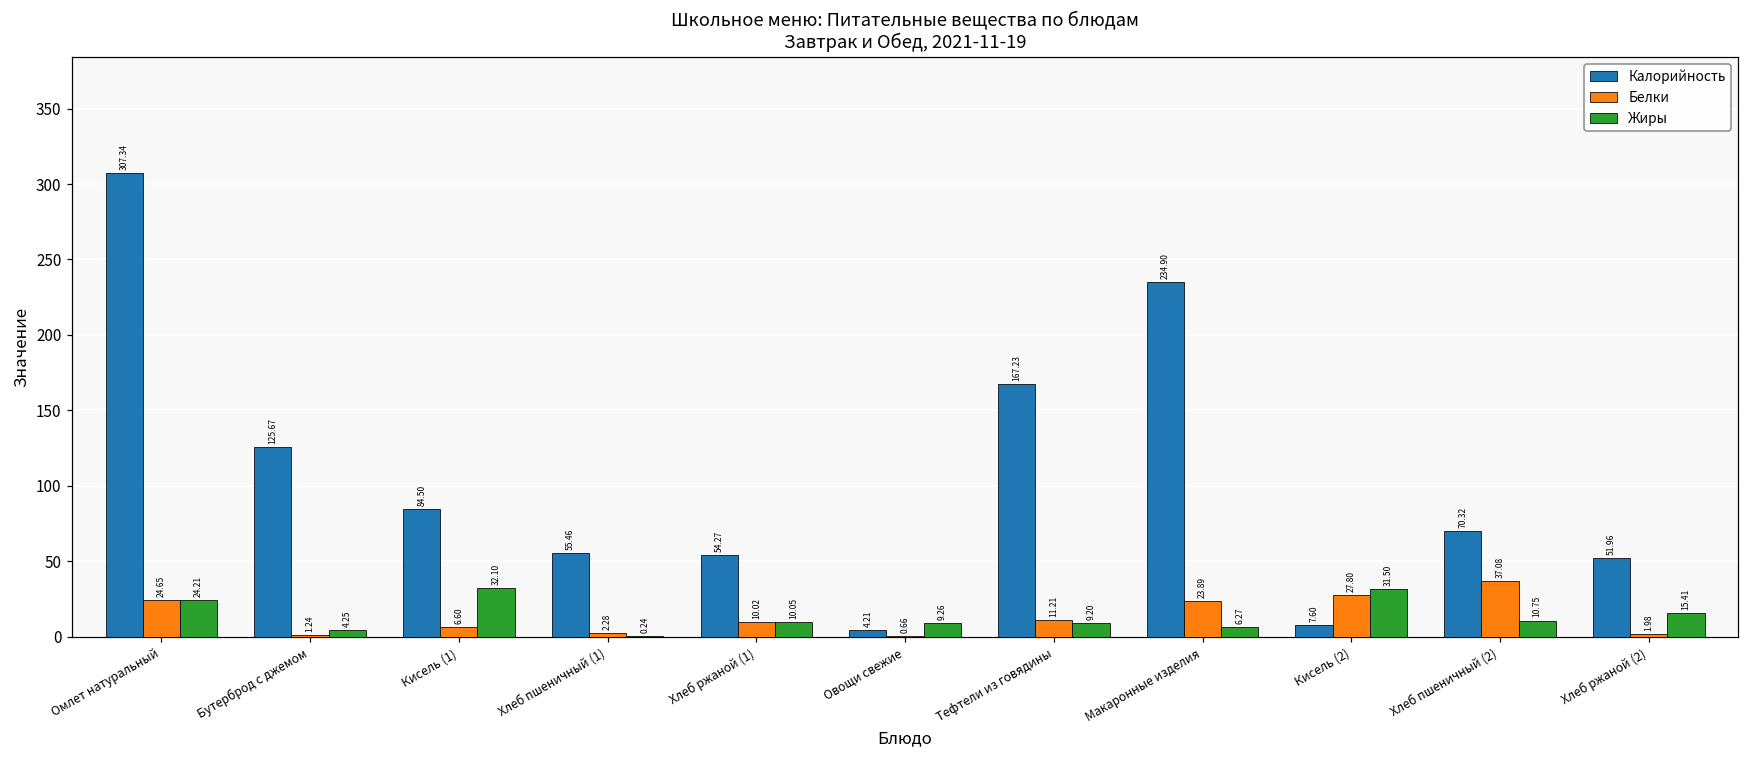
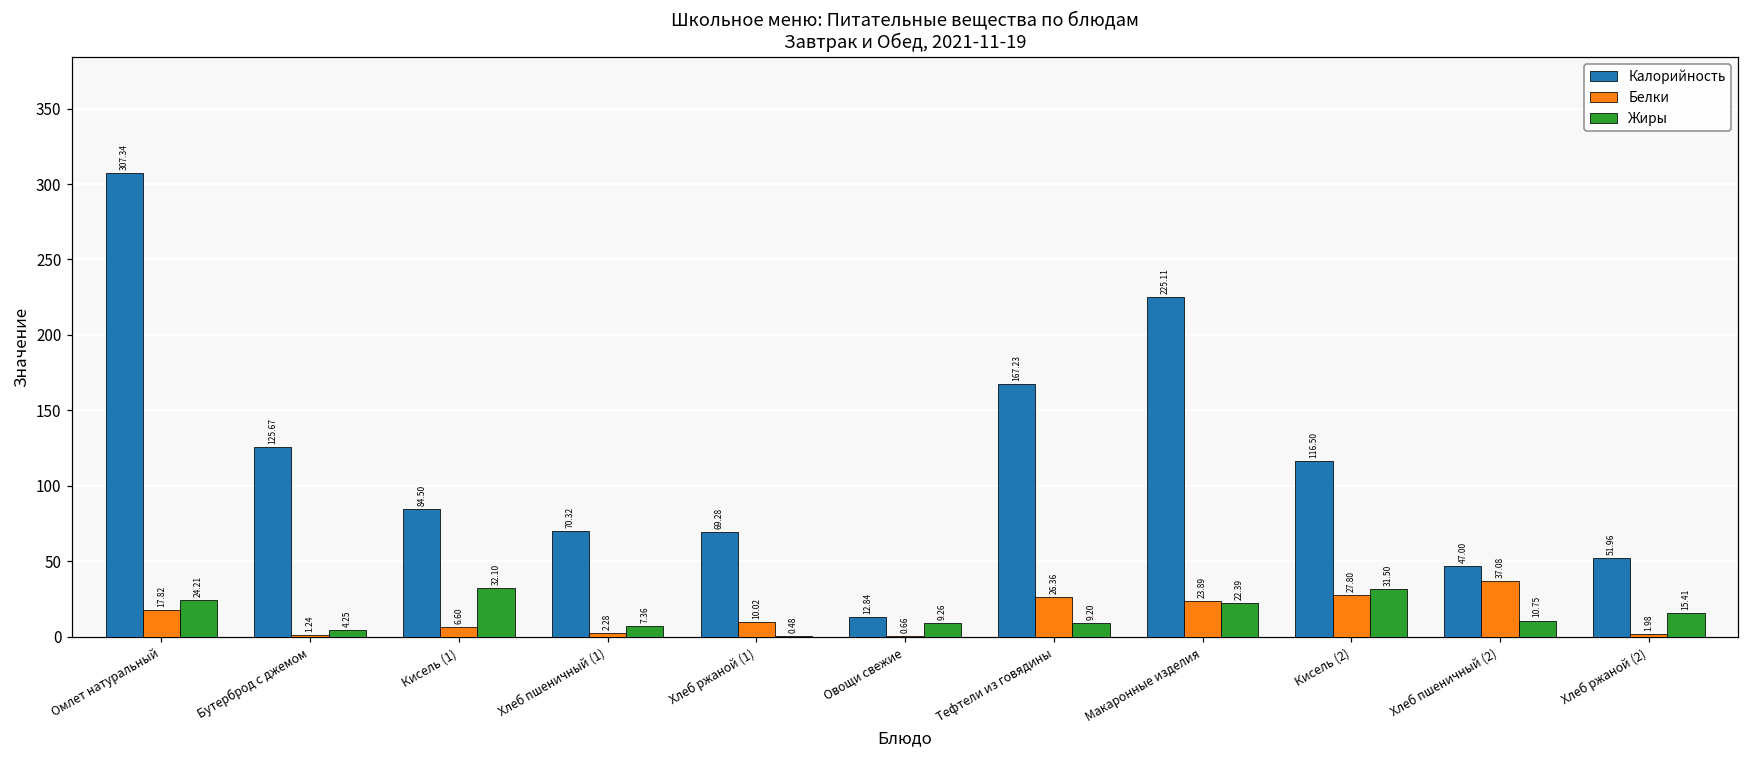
Белки, Омлет натуральный: 24.65 -> 17.82
Калорийность, Хлеб пшеничный (1): 55.46 -> 70.32
Жиры, Хлеб пшеничный (1): 0.24 -> 7.36
Калорийность, Хлеб ржаной (1): 54.27 -> 69.28
Жиры, Хлеб ржаной (1): 10.05 -> 0.48
Калорийность, Овощи свежие: 4.21 -> 12.84
Белки, Тефтели из говядины: 11.21 -> 26.36
Калорийность, Макаронные изделия: 234.90 -> 225.11
Жиры, Макаронные изделия: 6.27 -> 22.39
Калорийность, Кисель (2): 7.60 -> 116.50
Калорийность, Хлеб пшеничный (2): 70.32 -> 47.00
